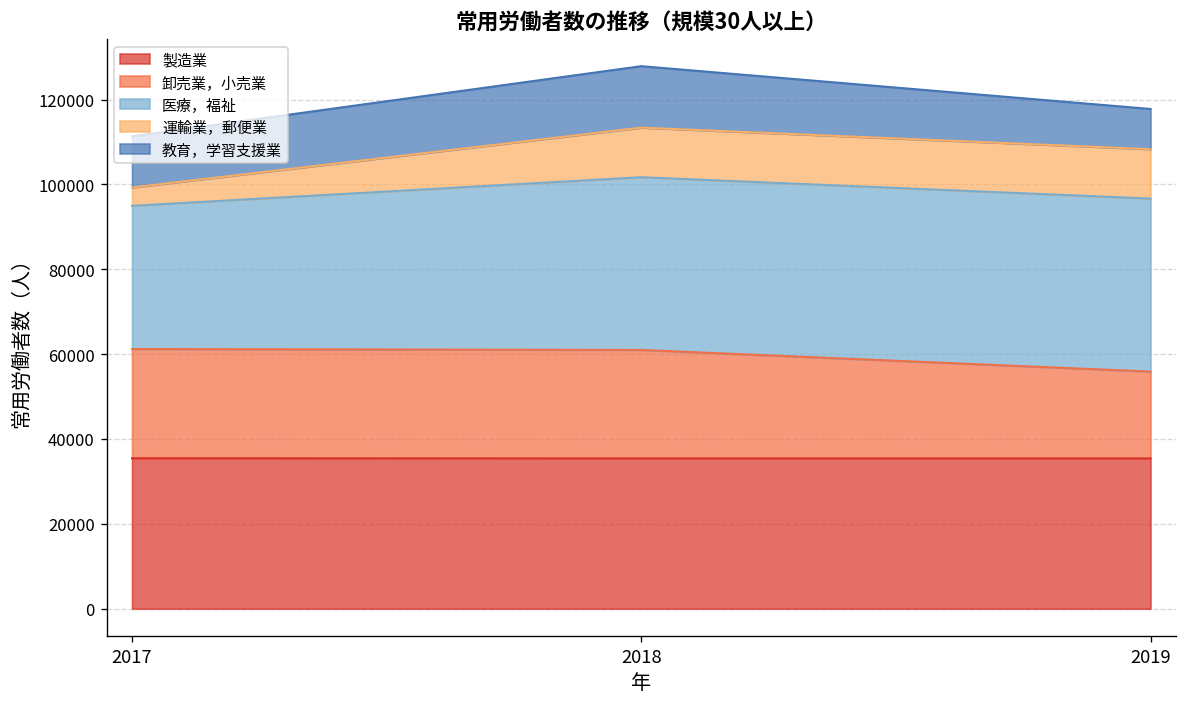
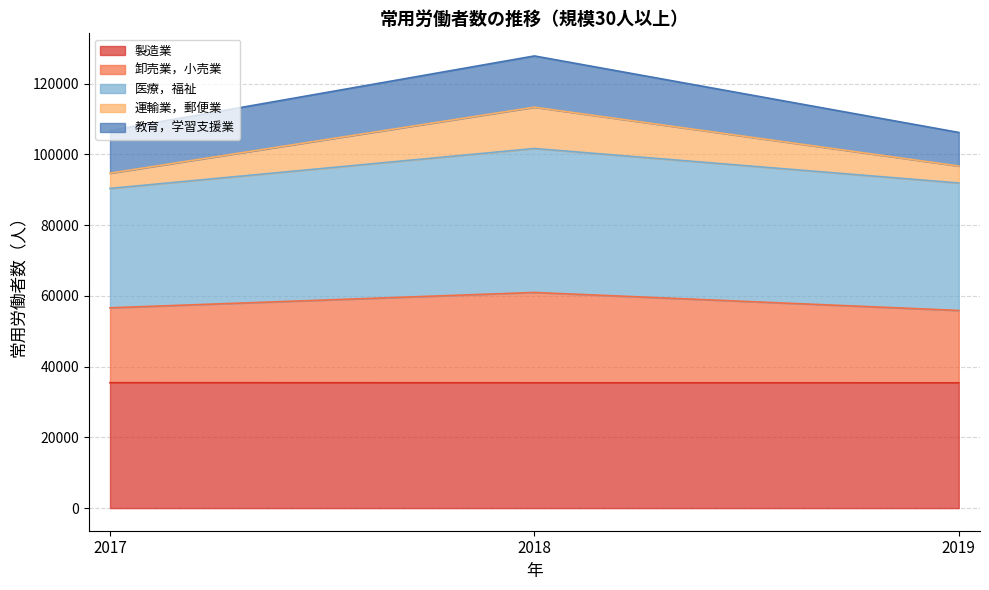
卸売業，小売業, 2017: 26000 -> 21000
医療，福祉, 2019: 41000 -> 36000
運輸業，郵便業, 2019: 12000 -> 5000
